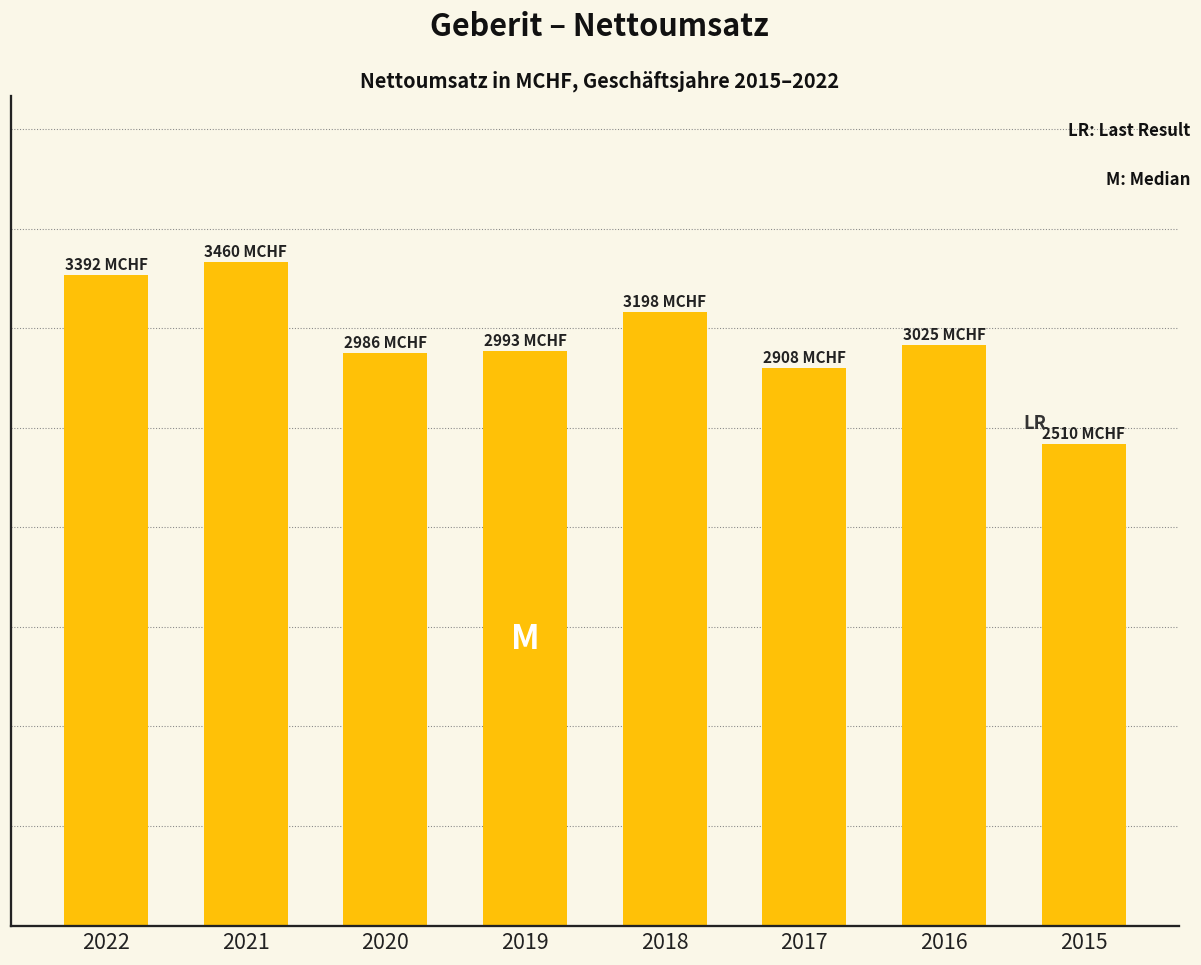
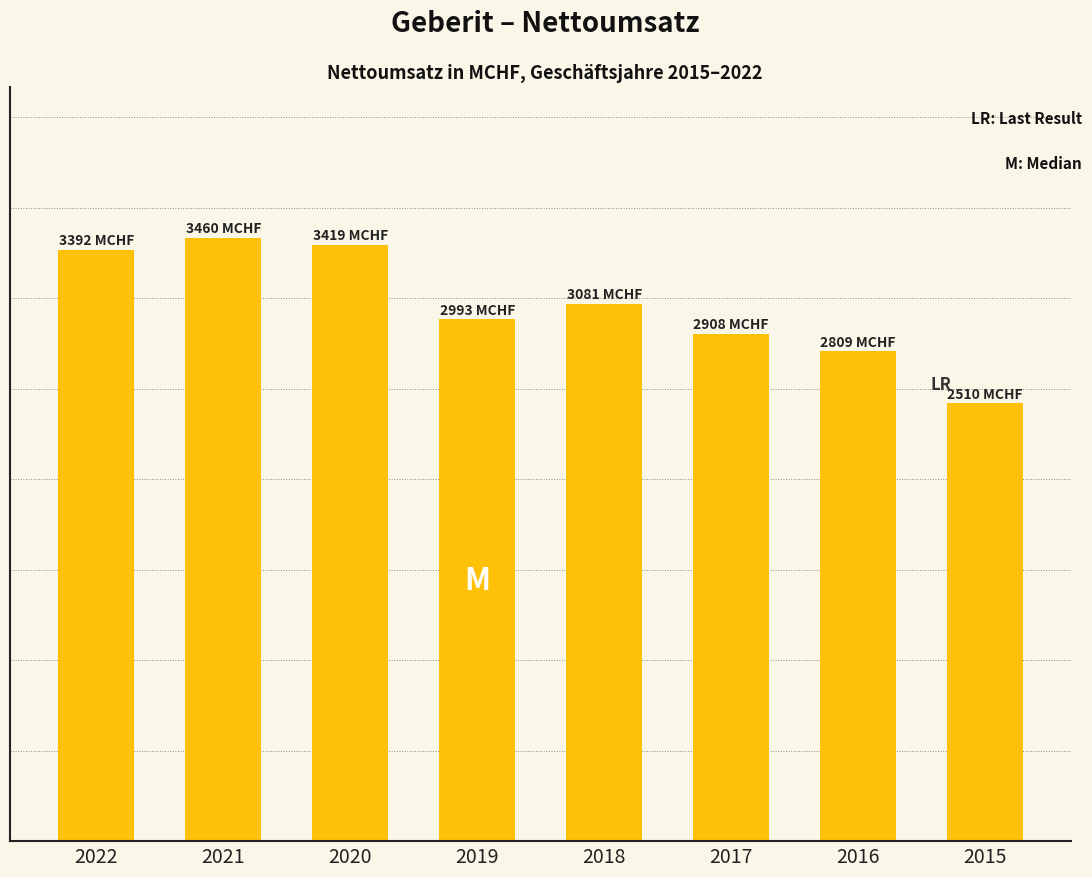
2020: 2986 -> 3419
2018: 3198 -> 3081
2016: 3025 -> 2809
